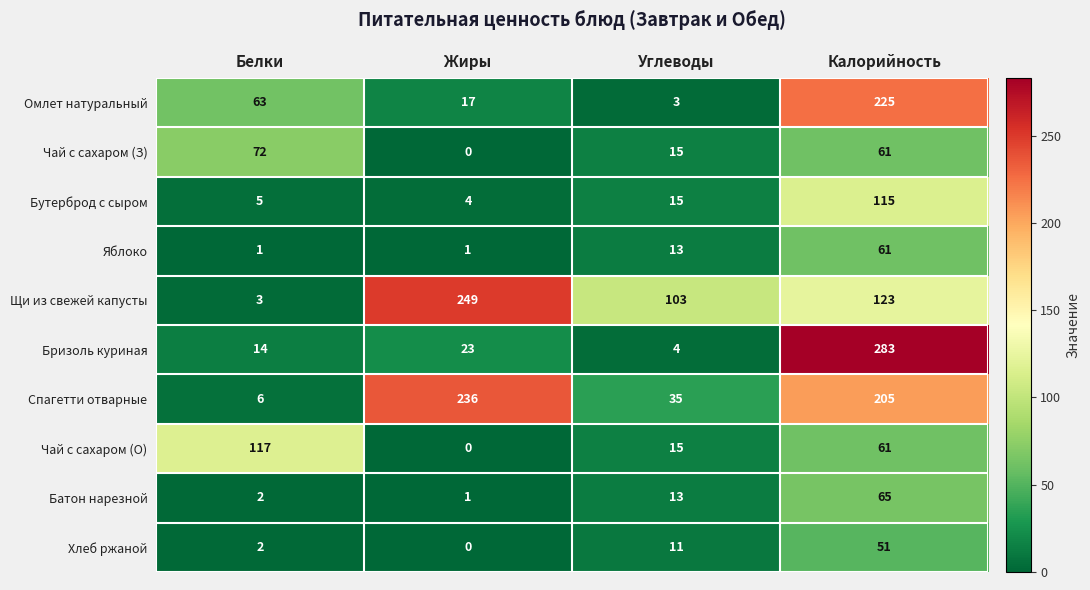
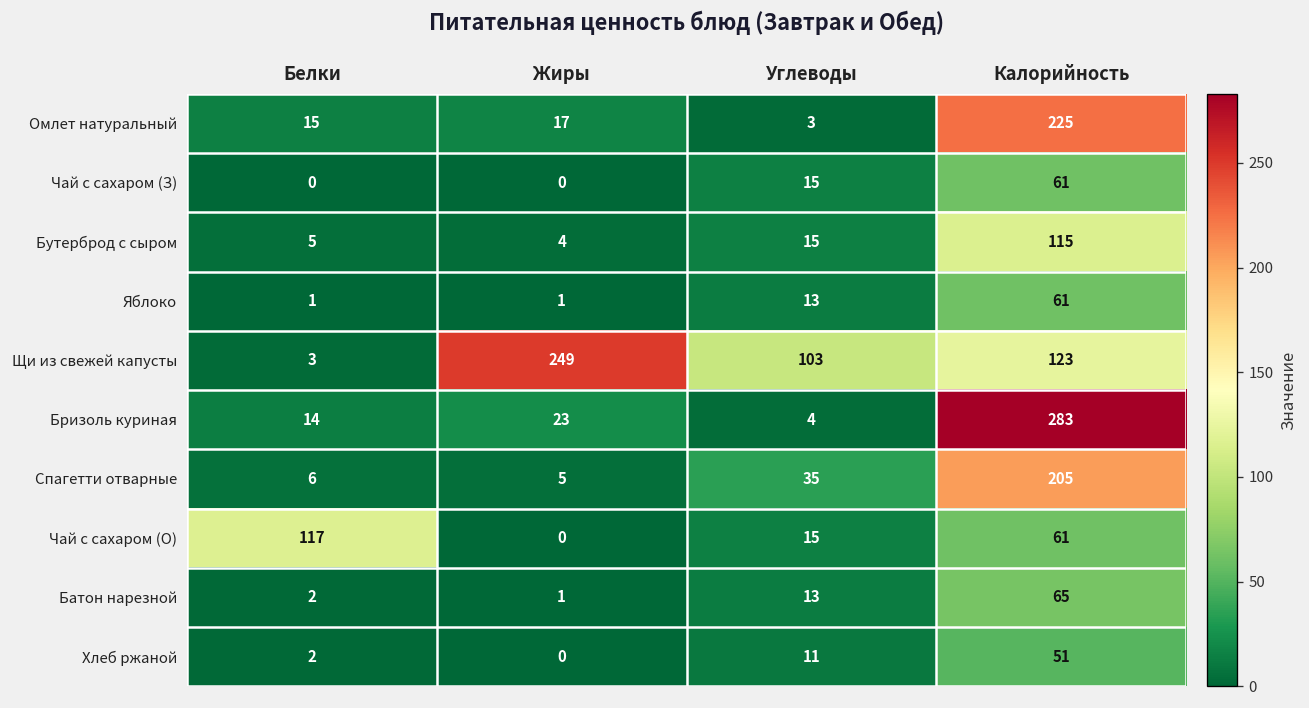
Омлет натуральный, Белки: 63 -> 15
Чай с сахаром (З), Белки: 72 -> 0
Спагетти отварные, Жиры: 236 -> 5
